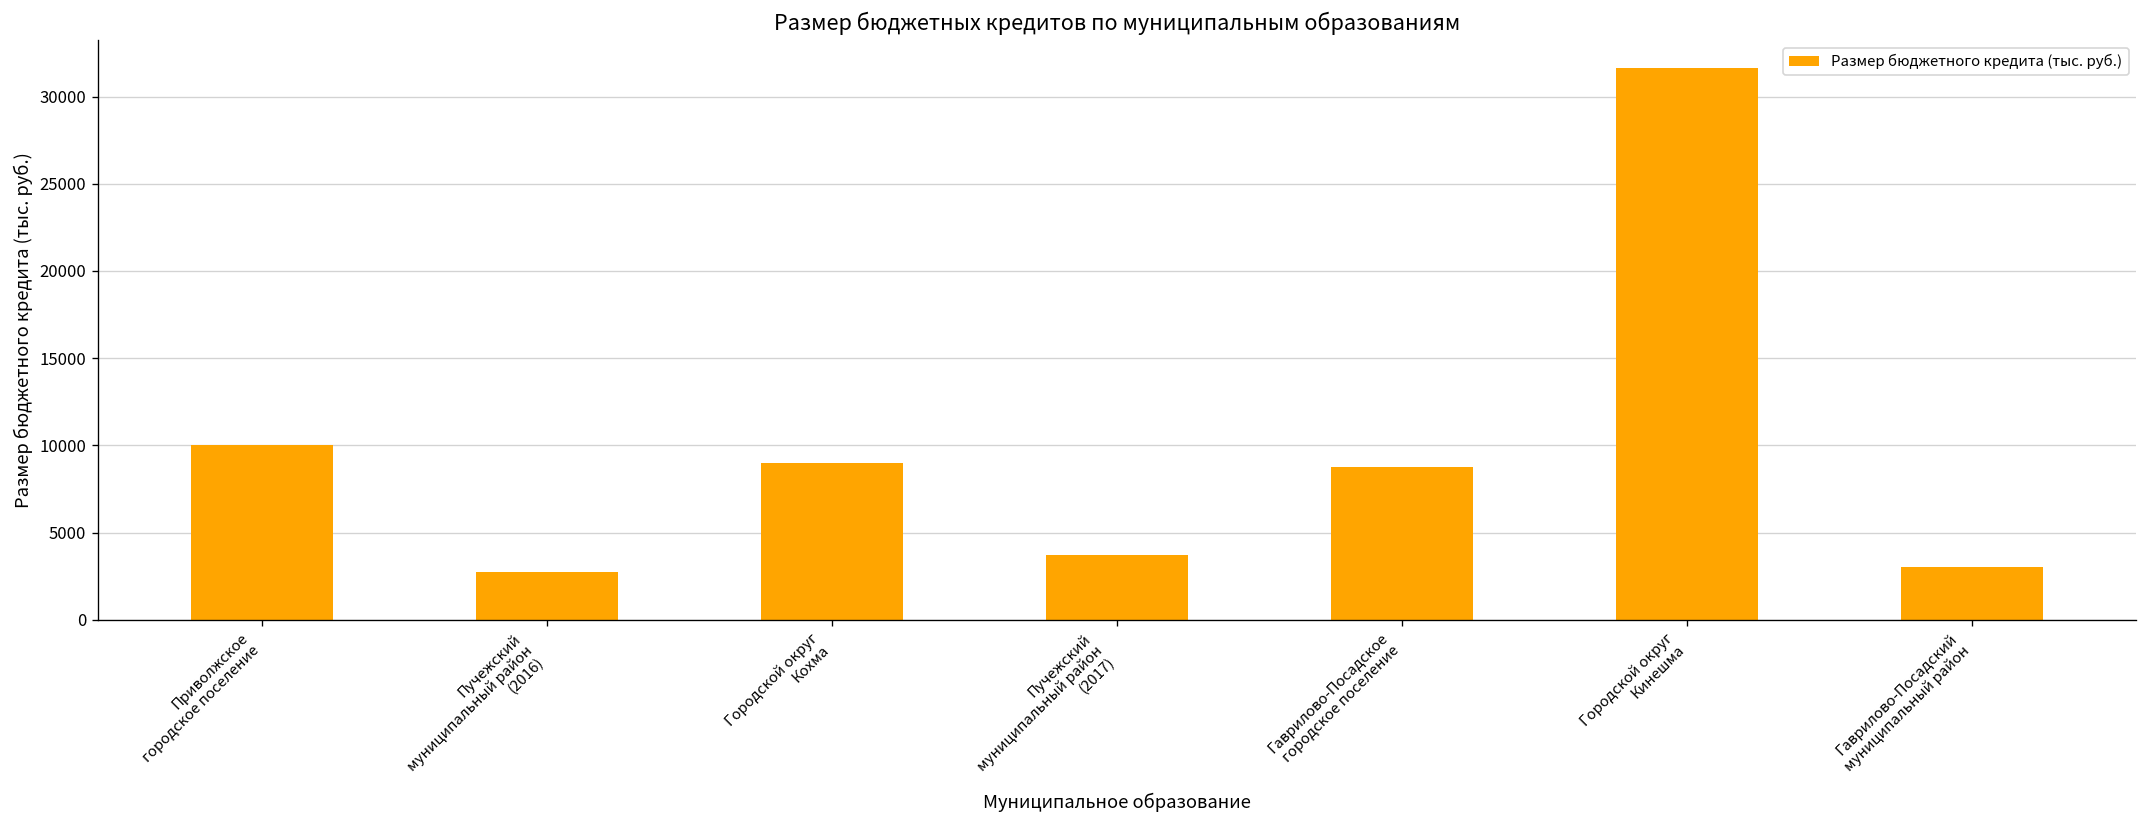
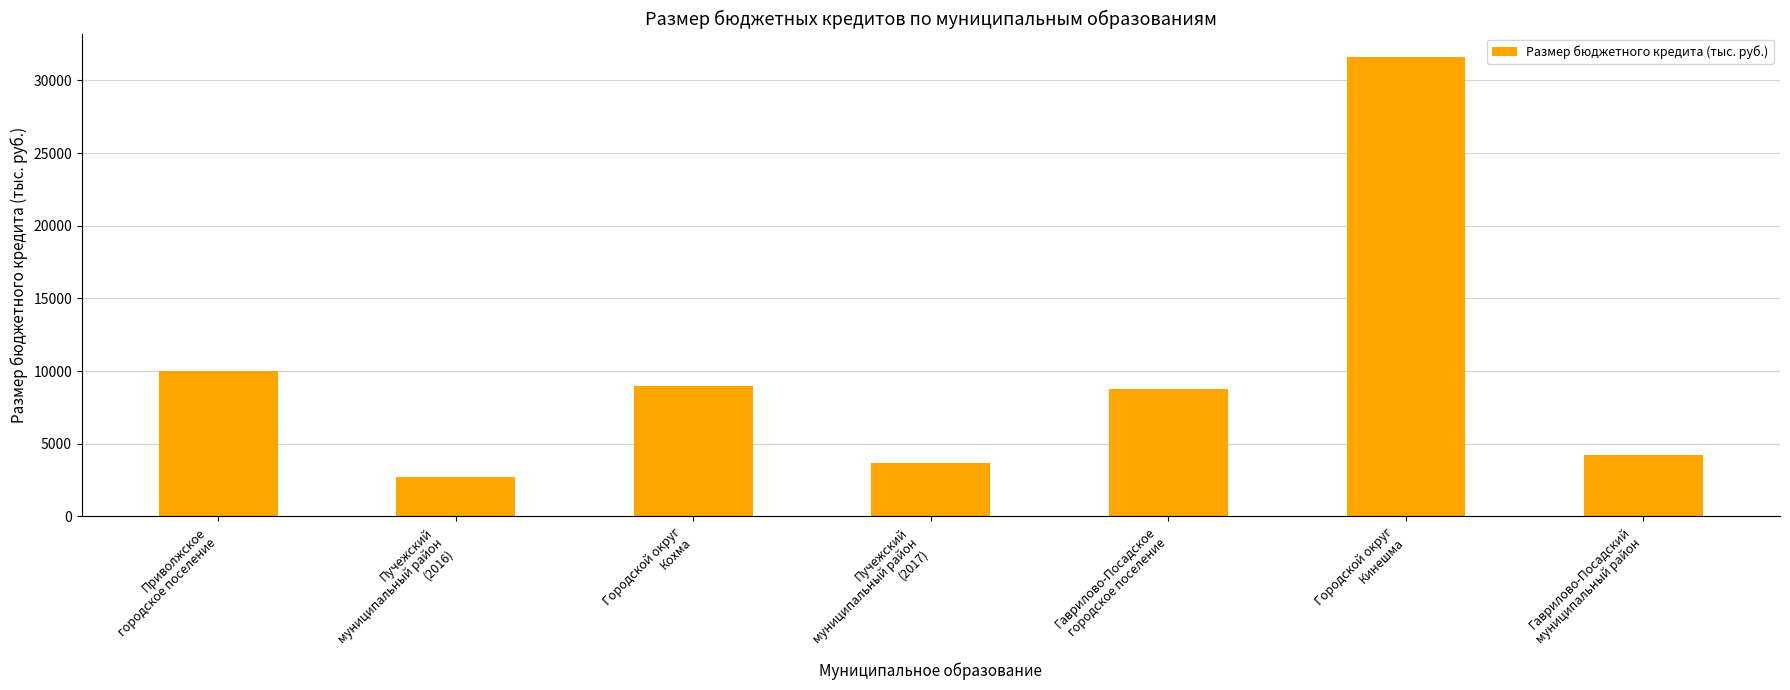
Гаврилово-Посадский муниципальный район: 3000 -> 4200
